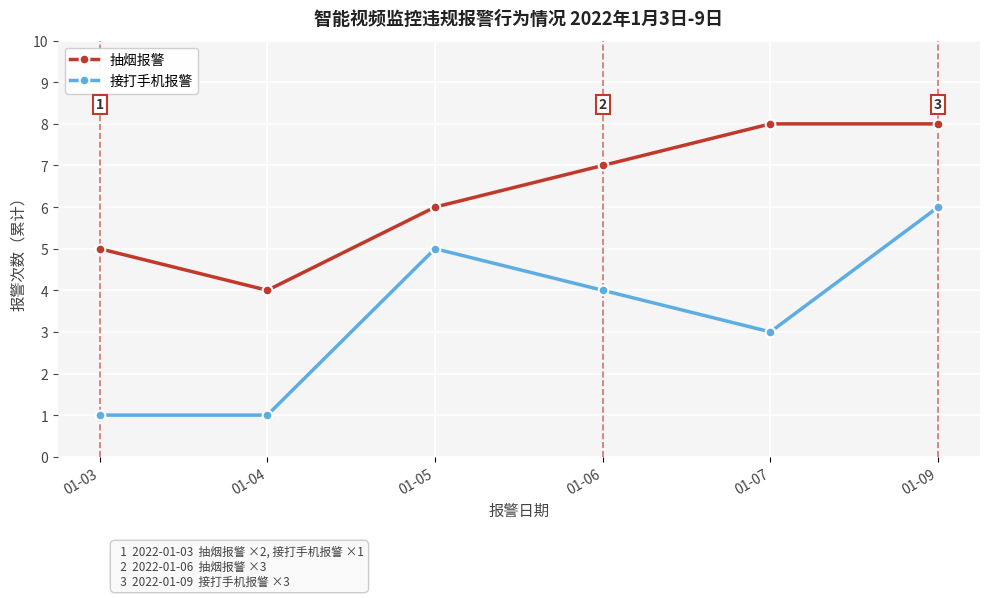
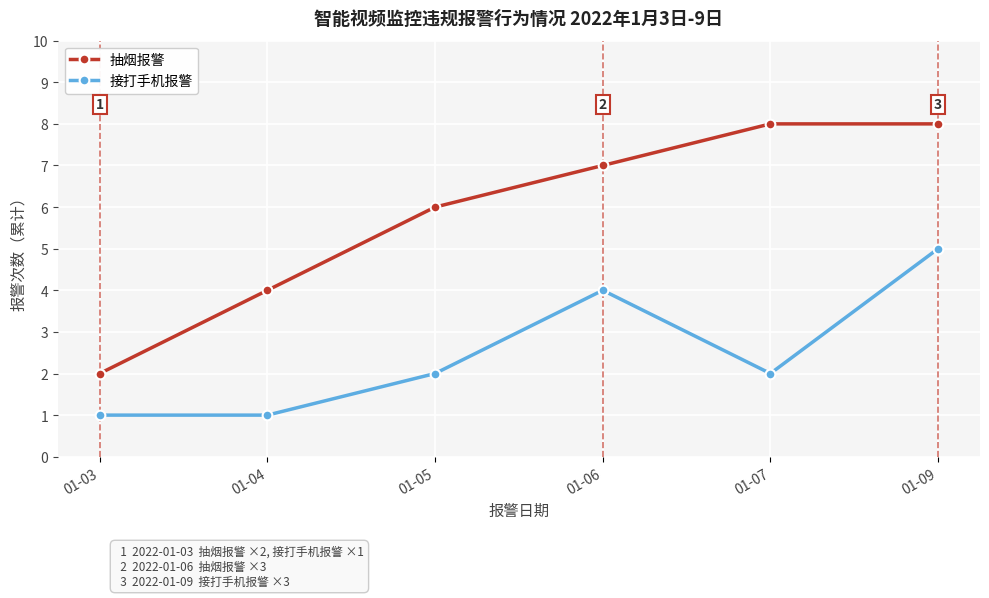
抽烟报警, 01-03: 5 -> 2
接打手机报警, 01-05: 5 -> 2
接打手机报警, 01-07: 3 -> 2
接打手机报警, 01-09: 6 -> 5
